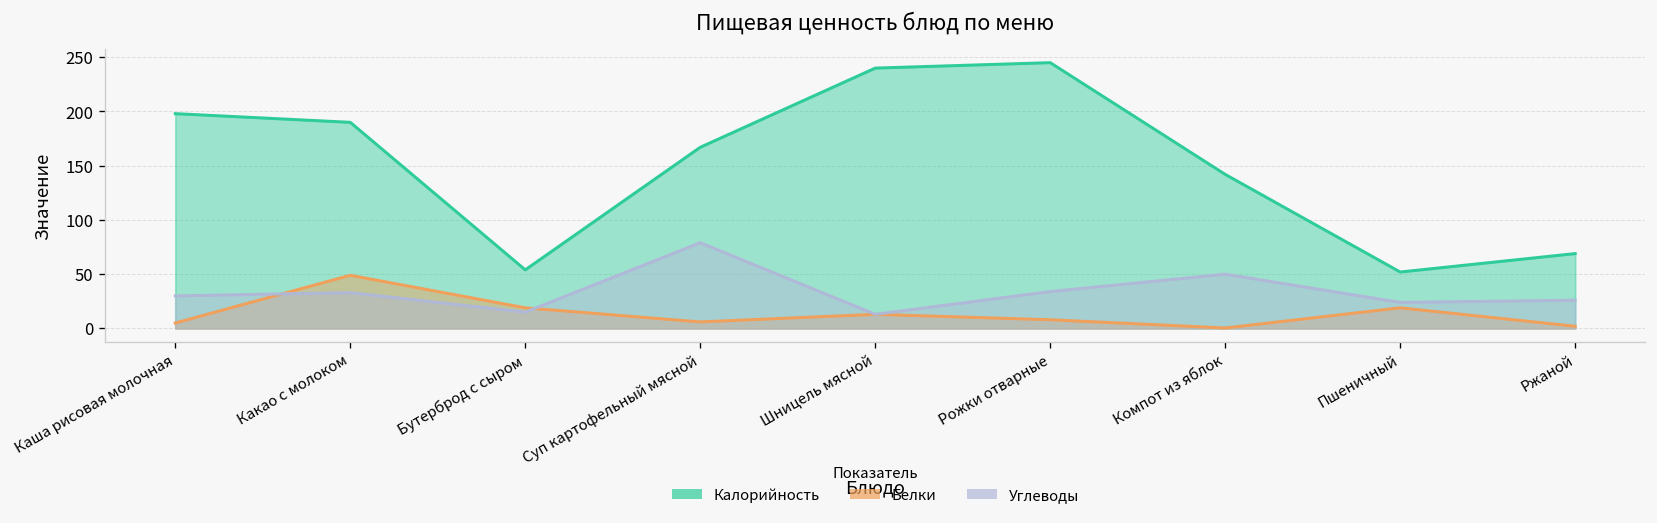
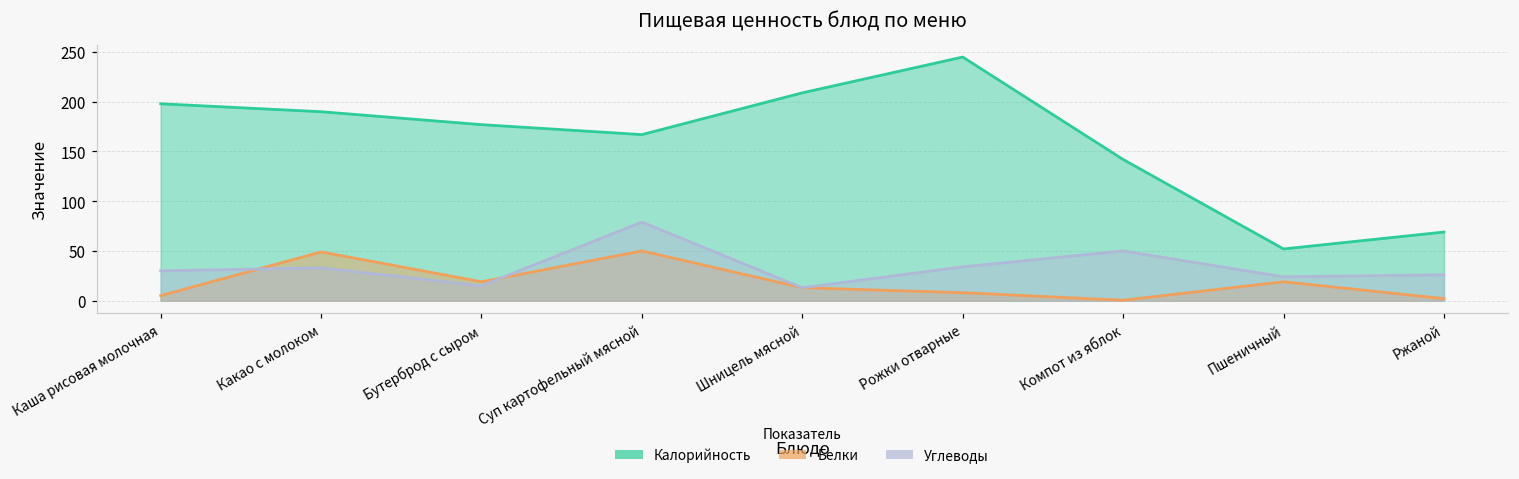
Калорийность, Бутерброд с сыром: 50 -> 180
Белки, Суп картофельный мясной: 10 -> 50
Калорийность, Шницель мясной: 240 -> 210
